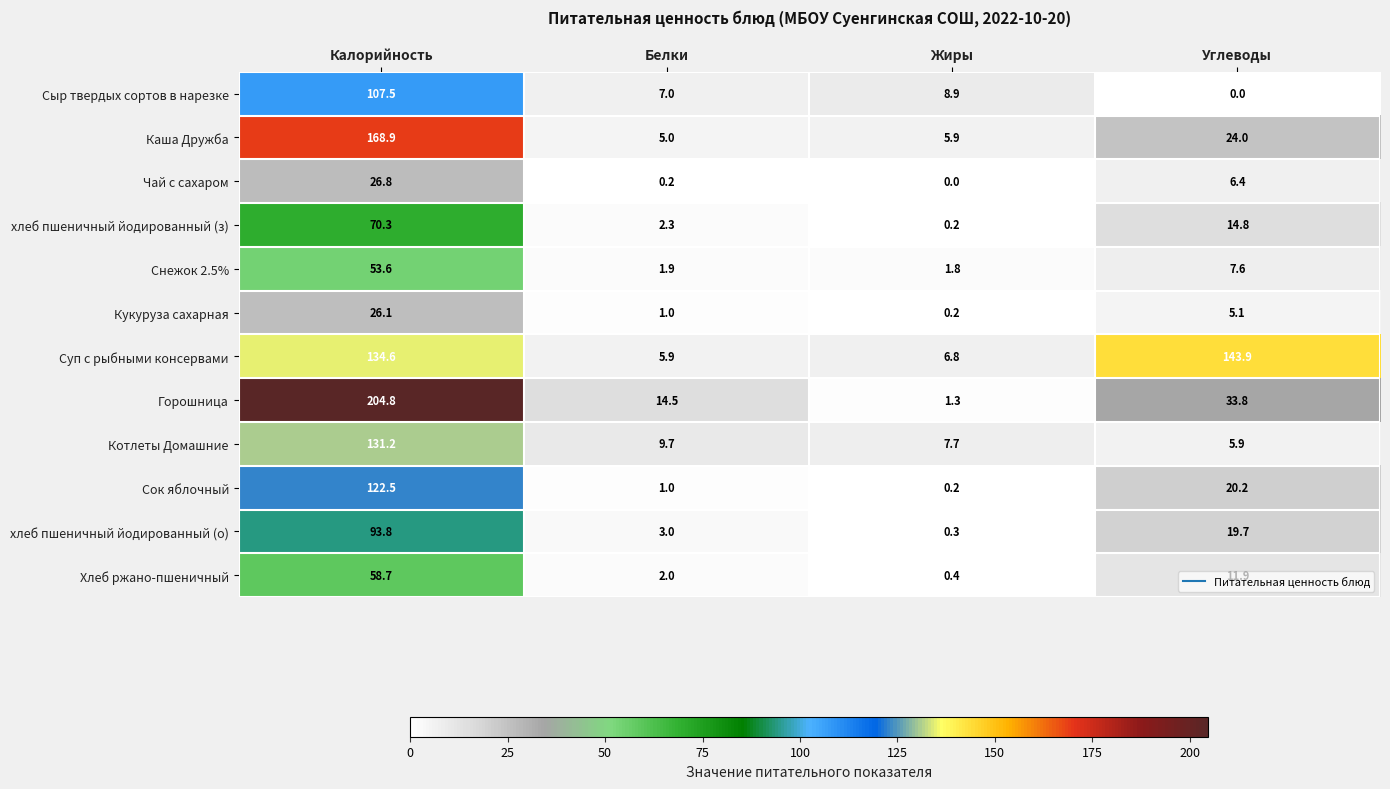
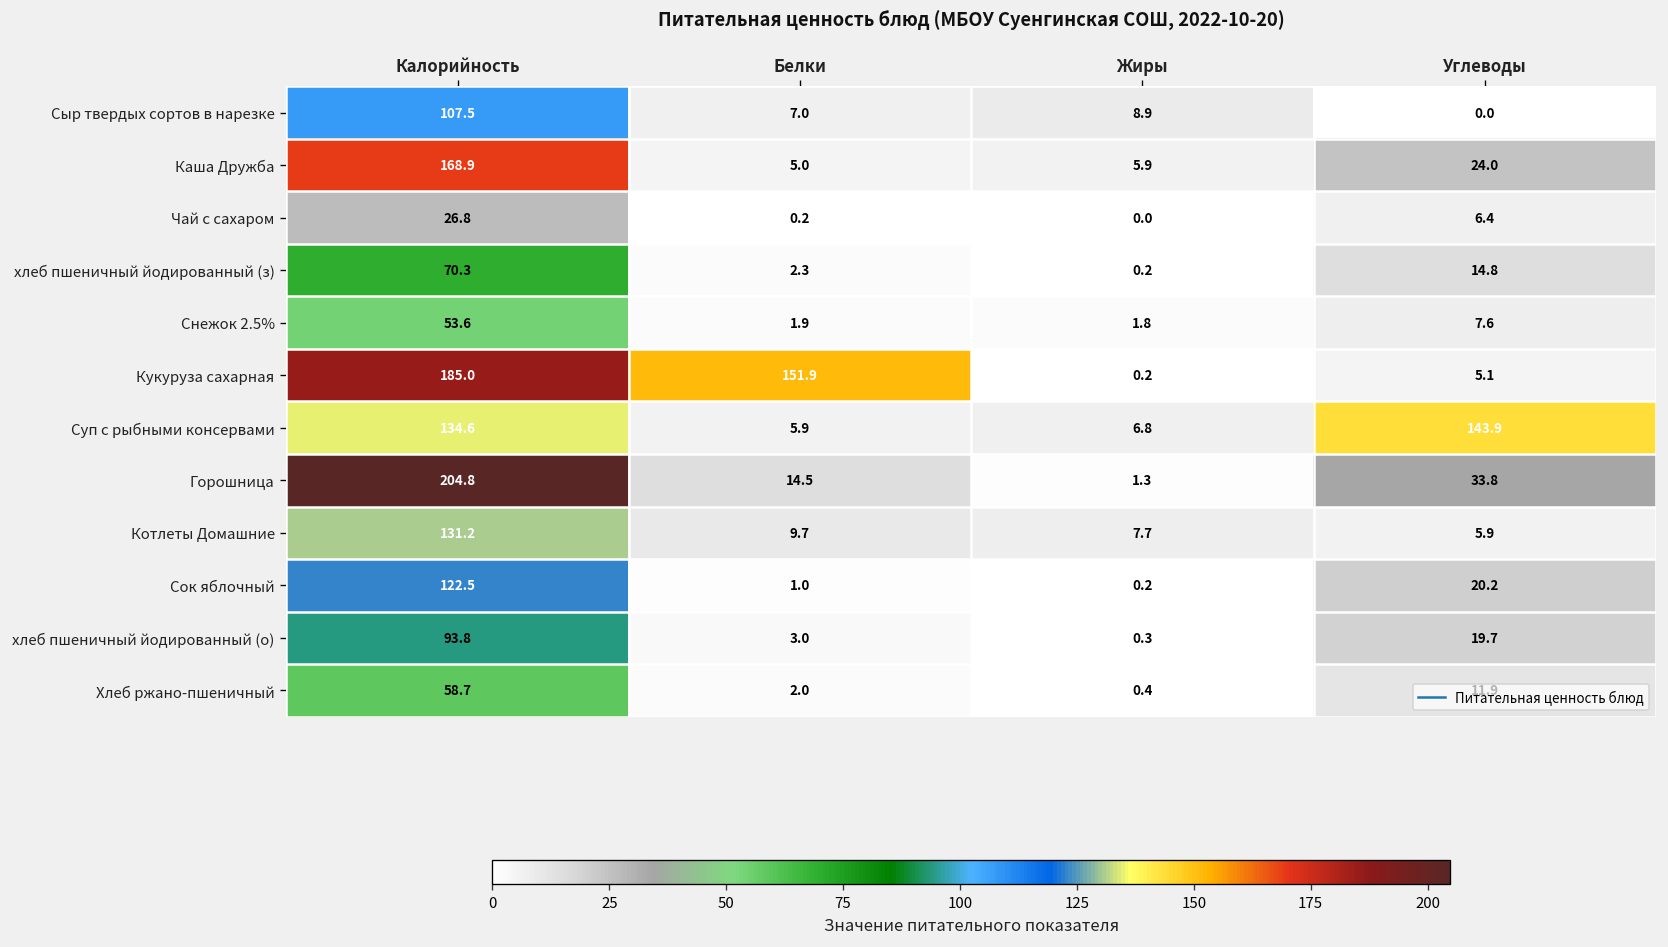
Кукуруза сахарная, Калорийность: 26.1 -> 185.0
Кукуруза сахарная, Белки: 1.0 -> 151.9
